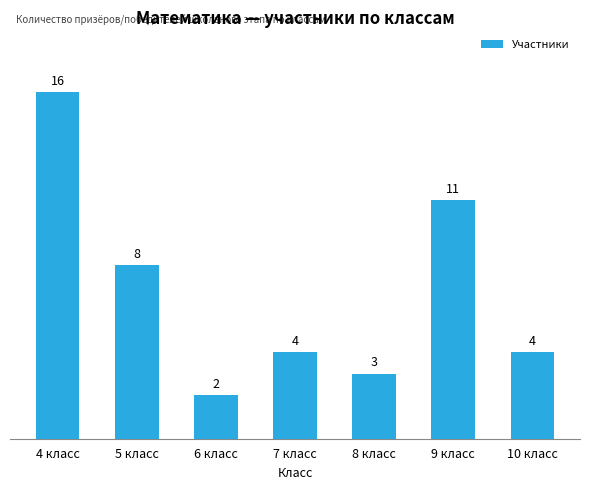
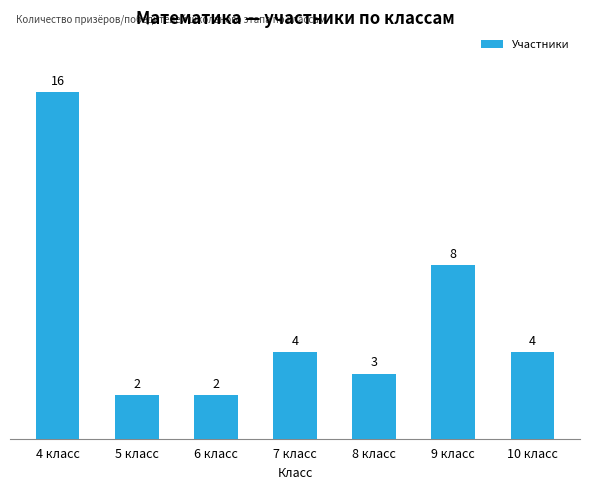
5 класс: 8 -> 2
9 класс: 11 -> 8
